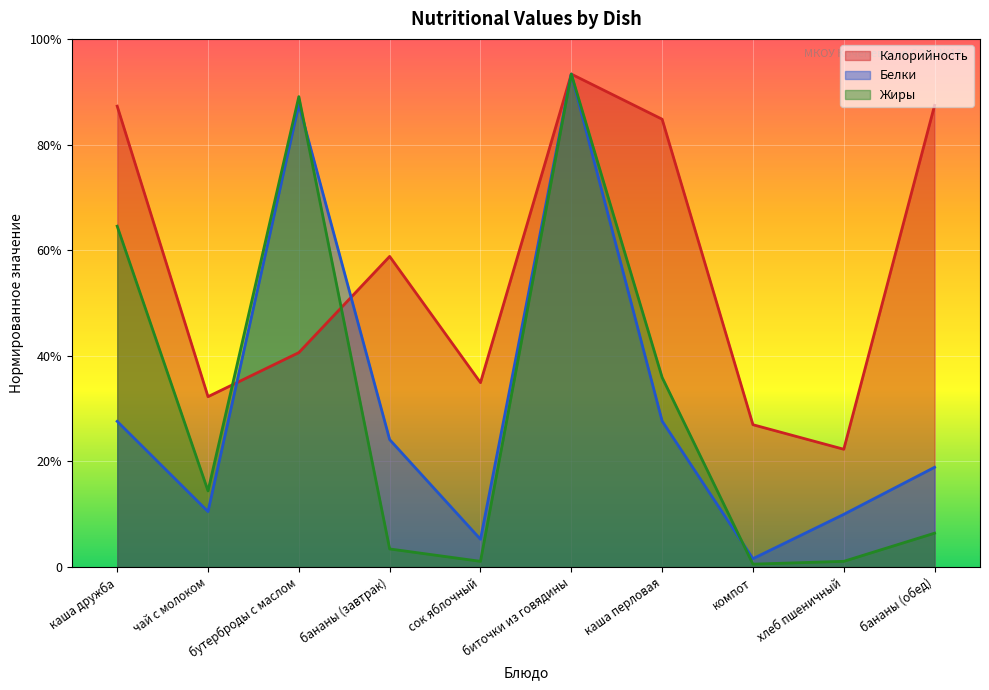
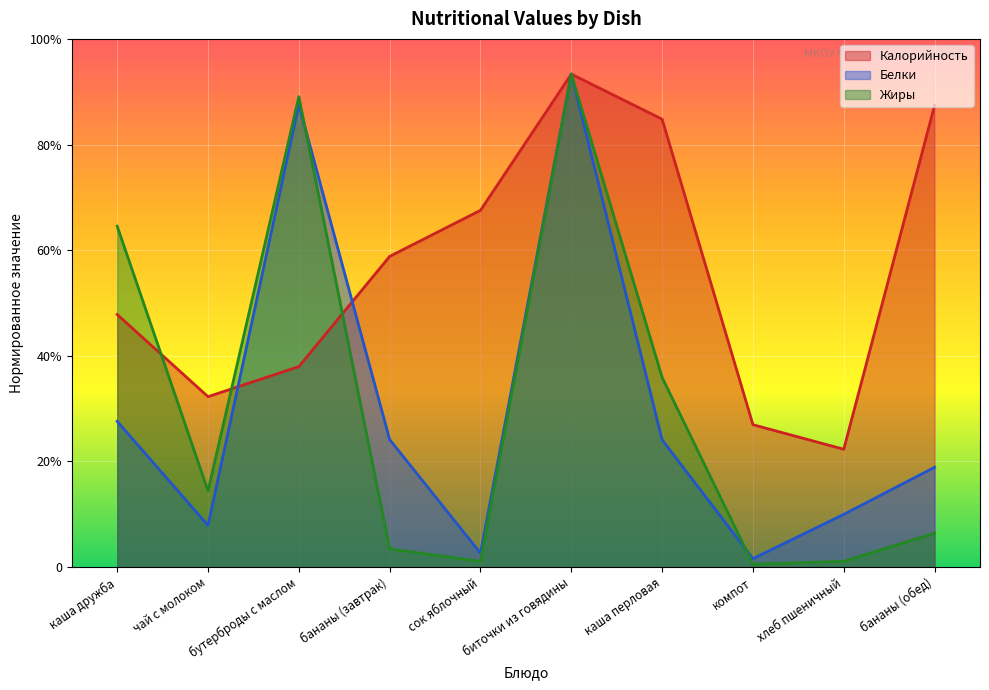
Калорийность, каша дружба: 87% -> 48%
Белки, чай с молоком: 10% -> 8%
Калорийность, бутерброды с маслом: 41% -> 38%
Калорийность, сок яблочный: 35% -> 68%
Белки, сок яблочный: 5% -> 3%
Белки, каша перловая: 28% -> 24%
